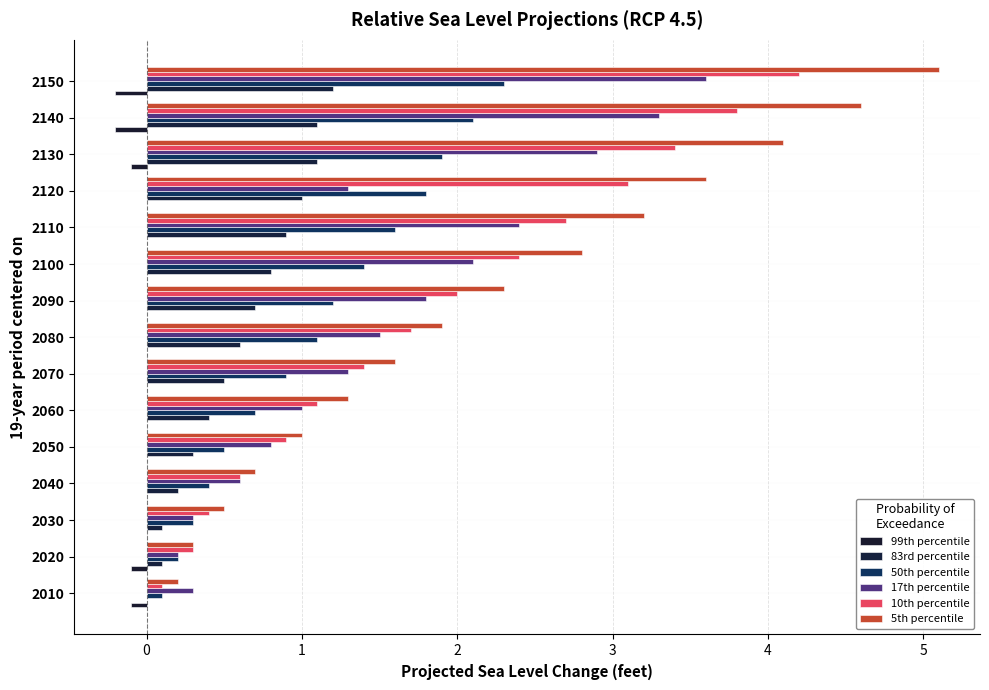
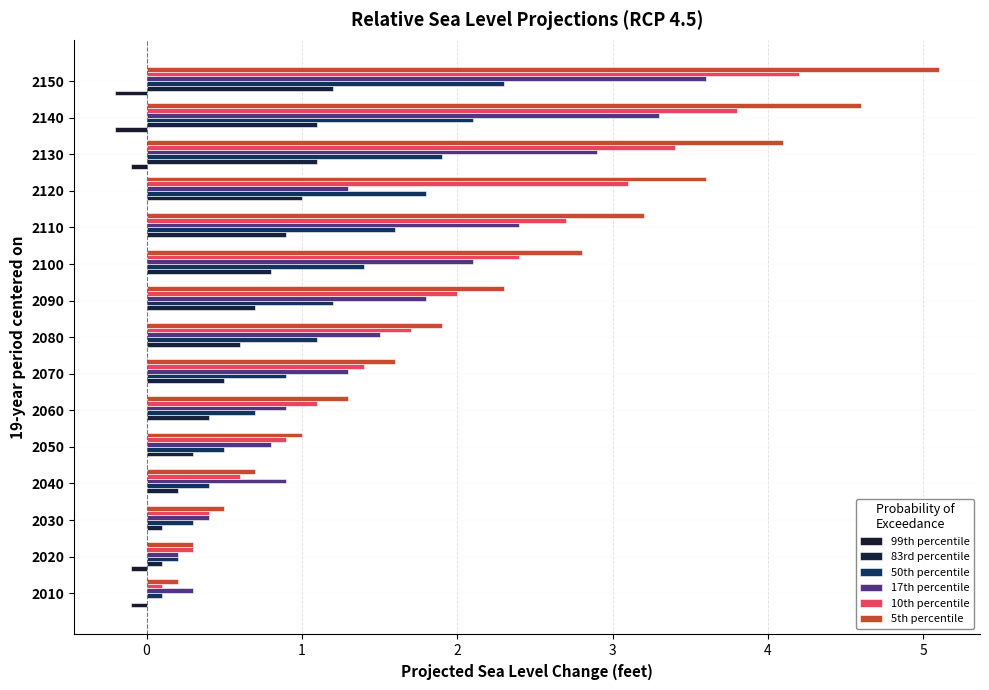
17th percentile, 2060: 1.0 -> 0.9
17th percentile, 2040: 0.6 -> 0.9
17th percentile, 2030: 0.3 -> 0.4
